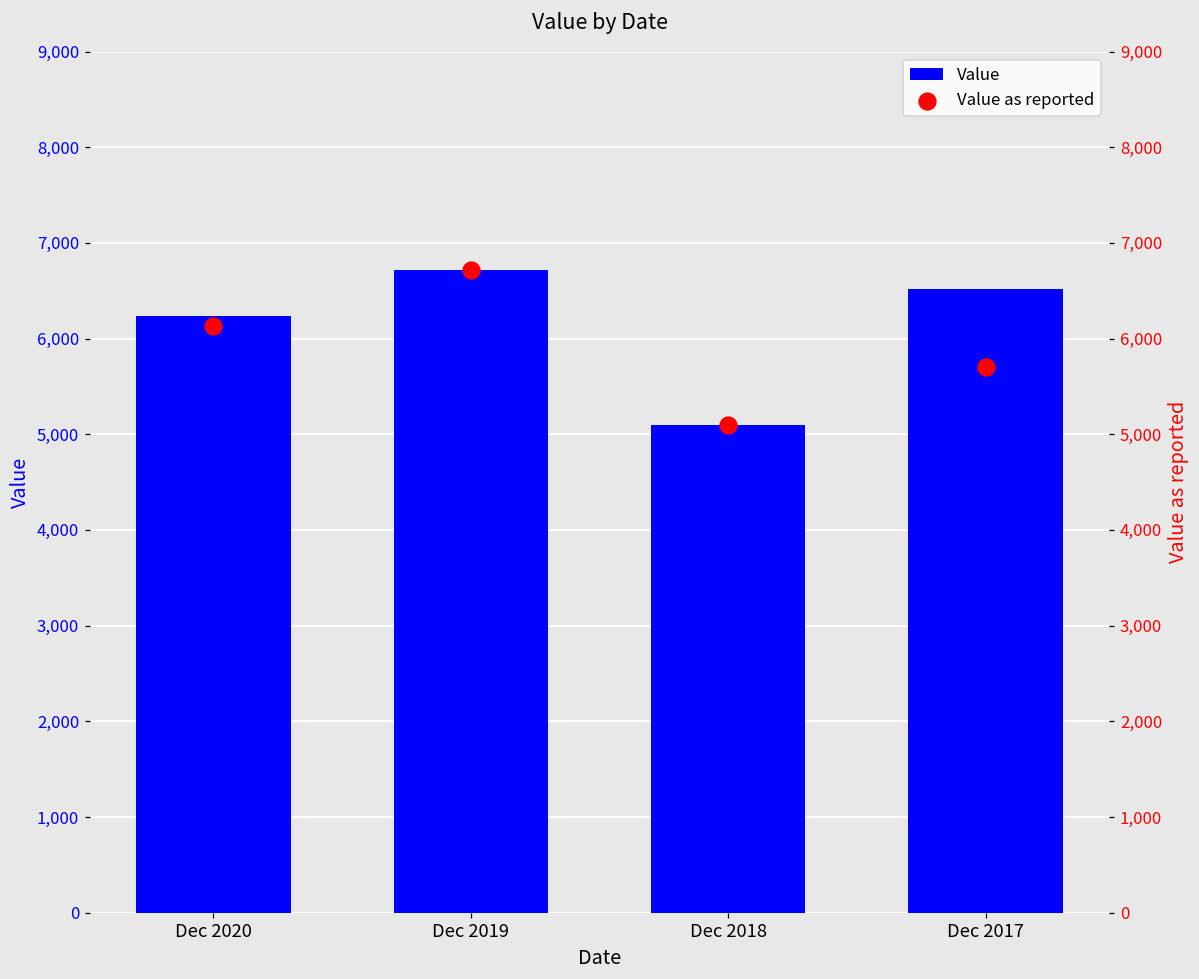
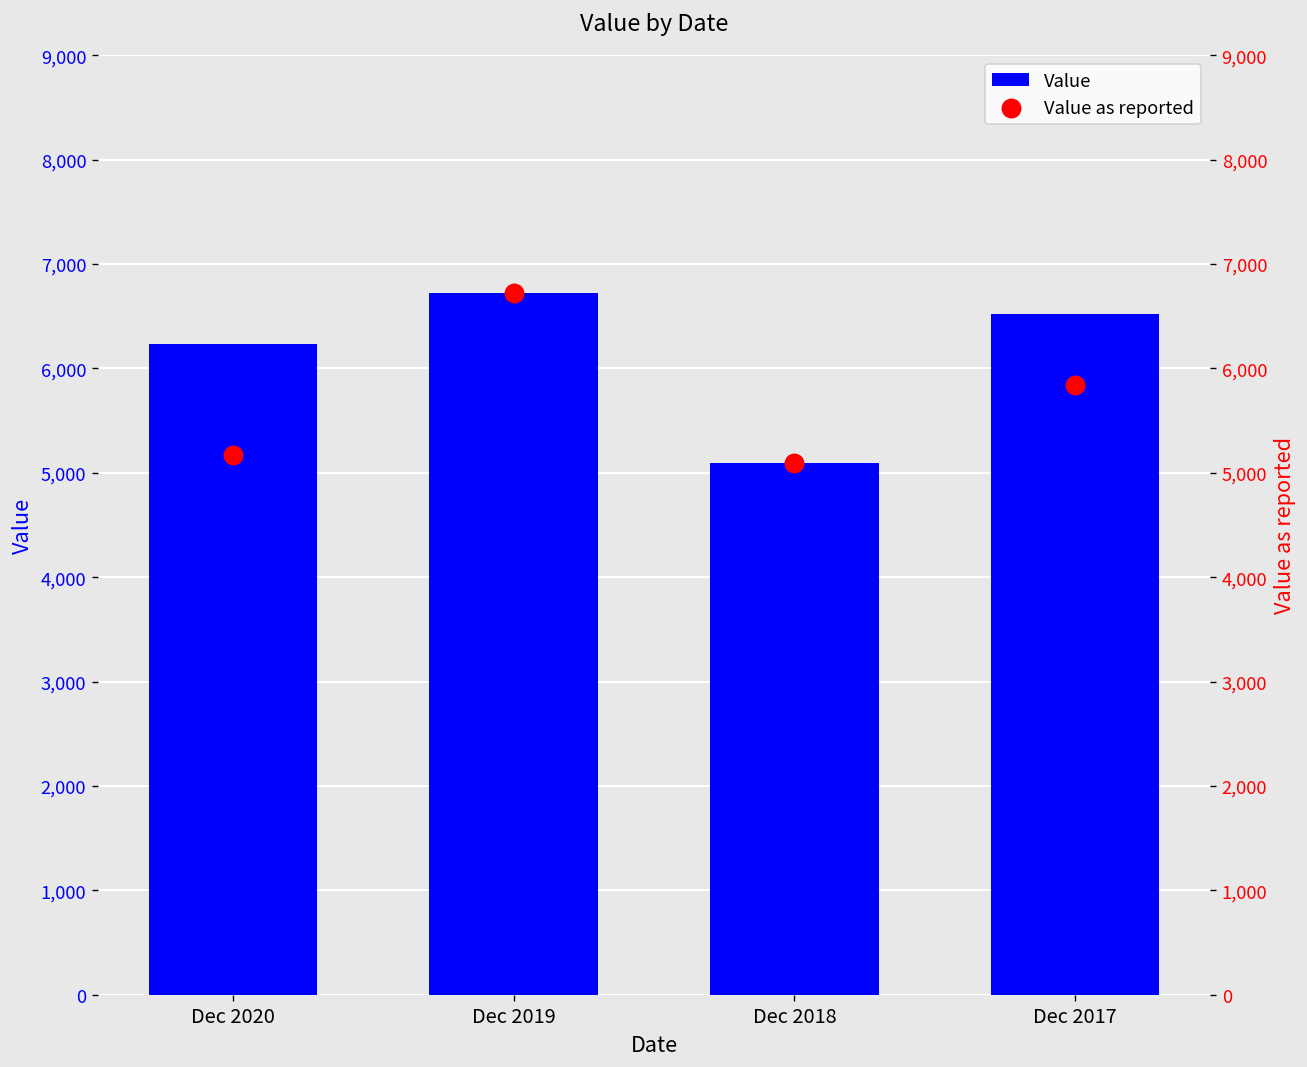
Value as reported, Dec 2020: 6,100 -> 5,200
Value as reported, Dec 2017: 5,700 -> 5,800
